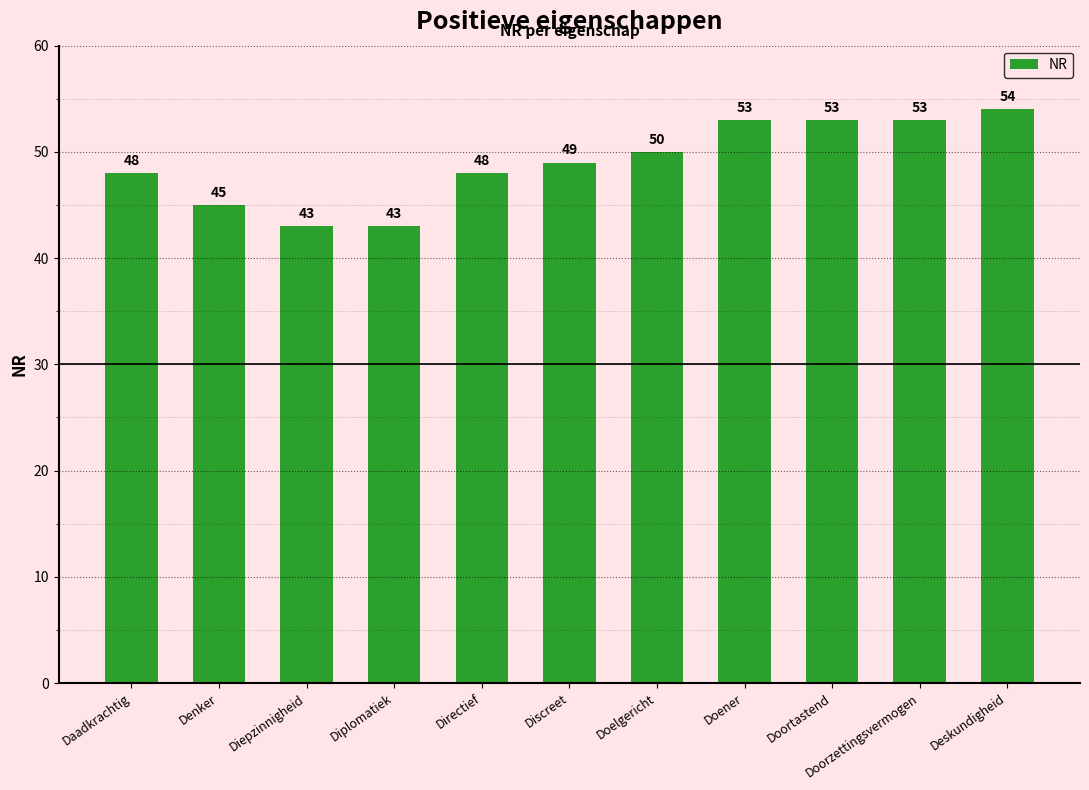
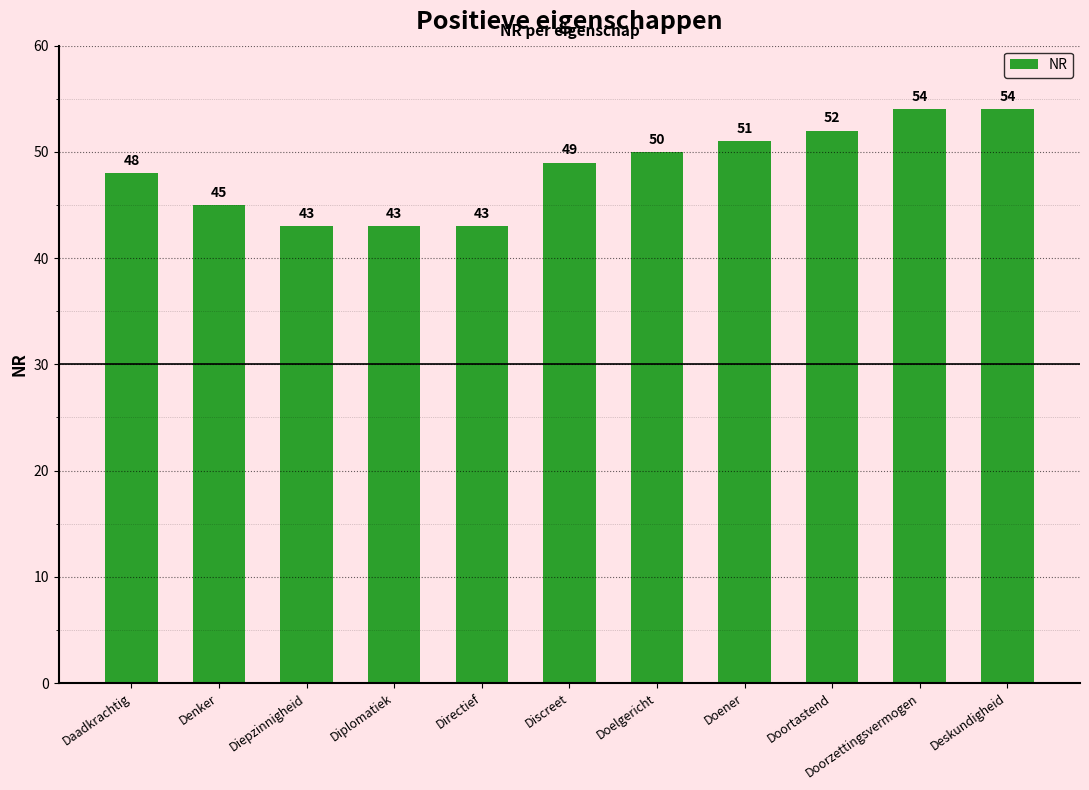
Directief: 48 -> 43
Doener: 53 -> 51
Doortastend: 53 -> 52
Doorzettingsvermogen: 53 -> 54
